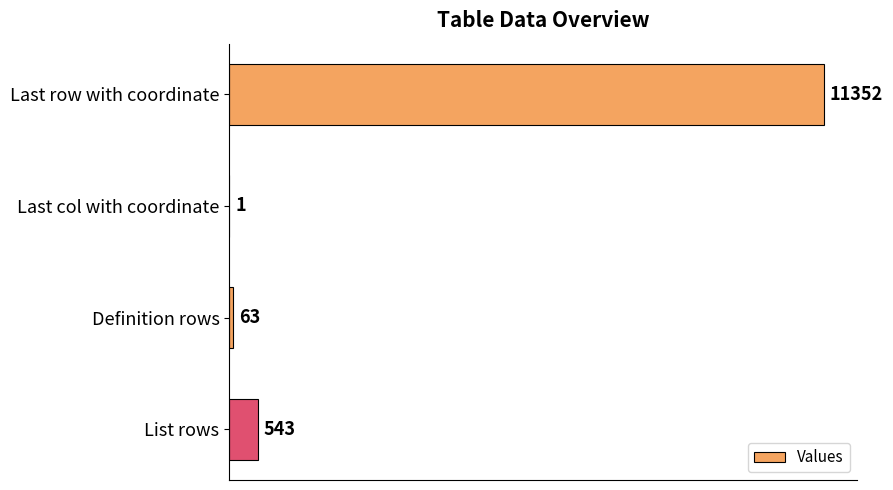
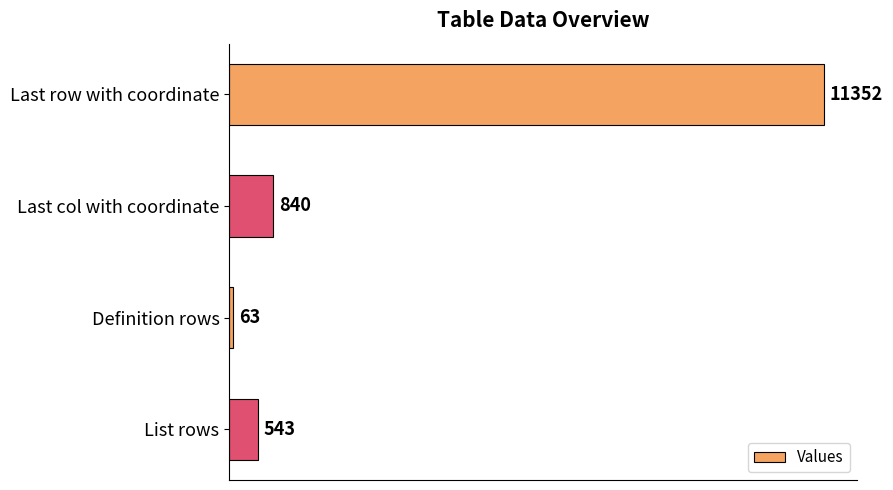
Last col with coordinate: 1 -> 840
